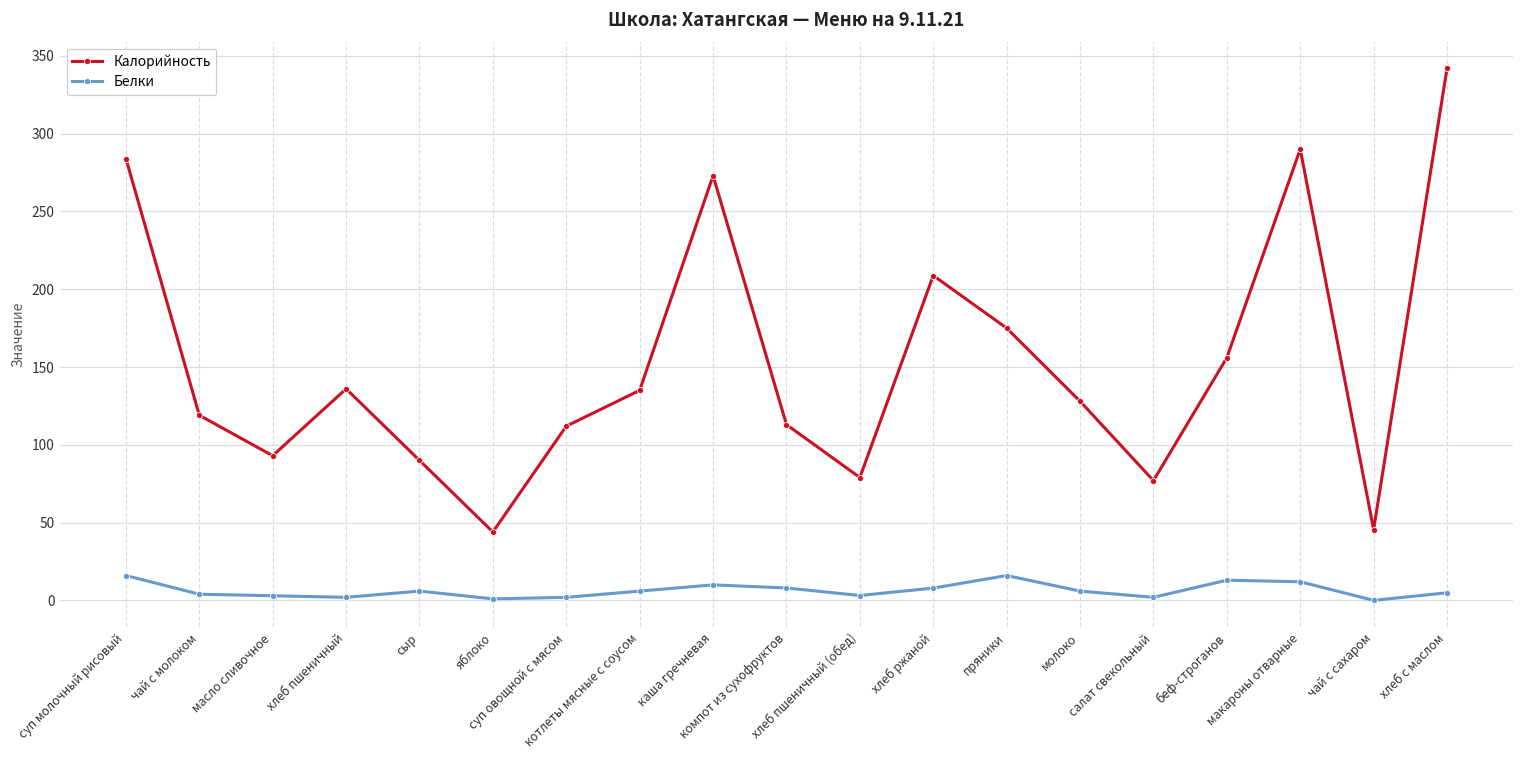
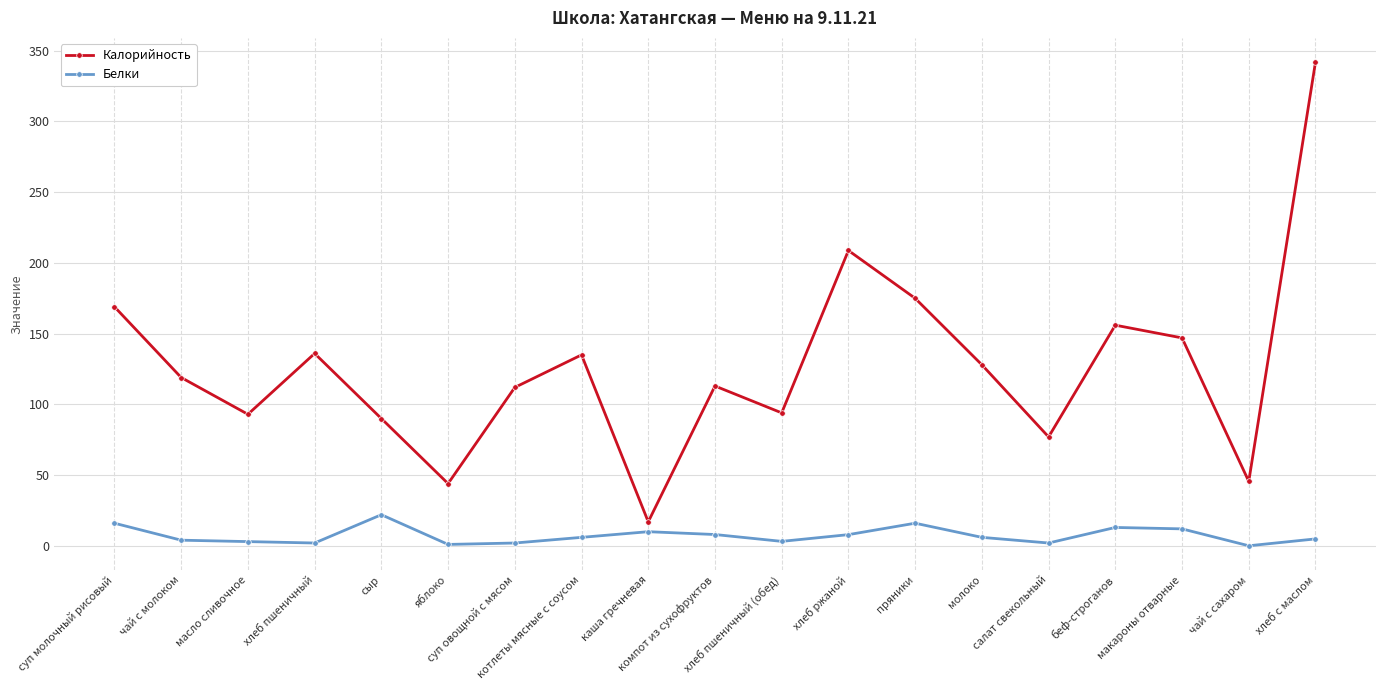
Калорийность, суп молочный рисовый: 284 -> 169
Белки, сыр: 6 -> 22
Калорийность, каша гречневая: 273 -> 17
Калорийность, хлеб пшеничный (обед): 79 -> 94
Калорийность, макароны отварные: 290 -> 147
